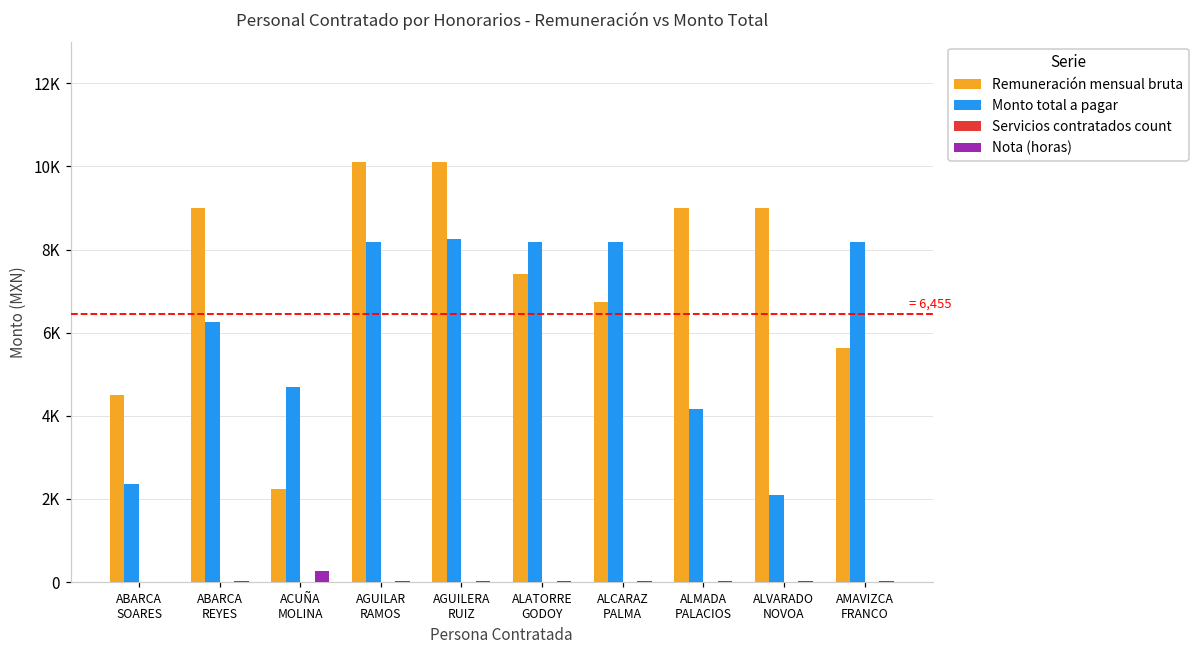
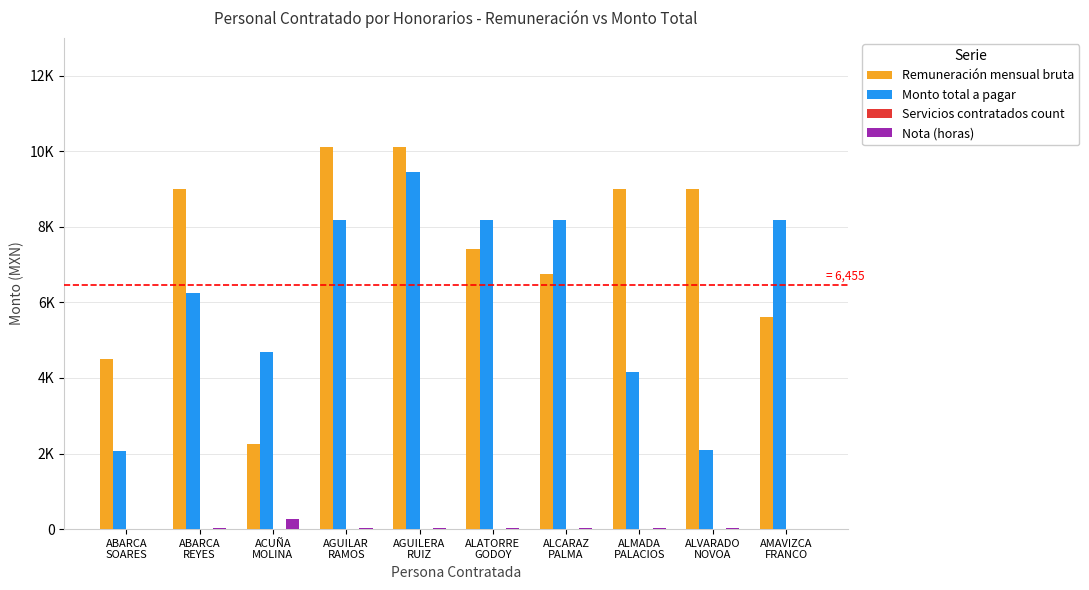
Monto total a pagar, ABARCA SOARES: 2400 -> 2100
Monto total a pagar, AGUILERA RUIZ: 8200 -> 9500
